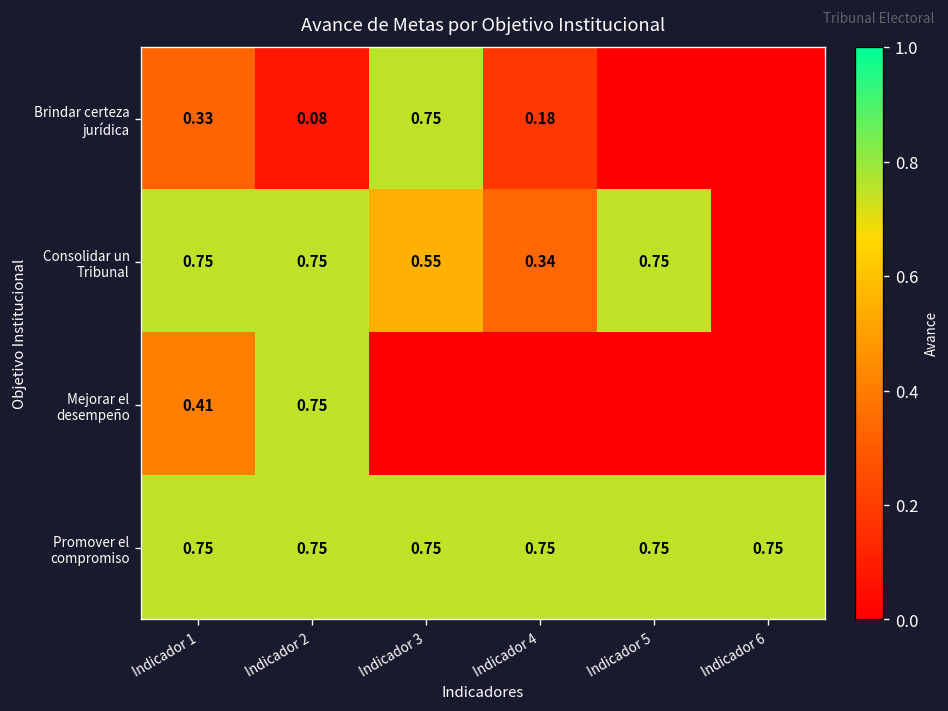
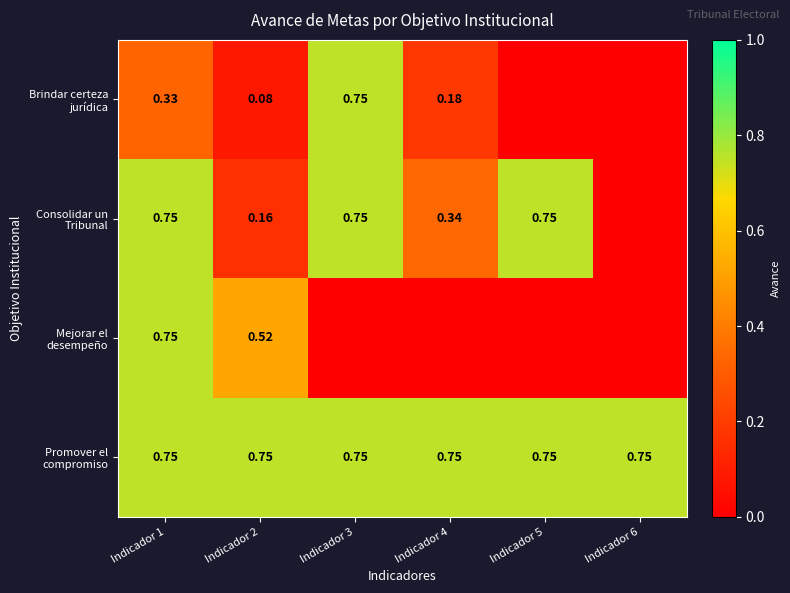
Consolidar un Tribunal, Indicador 2: 0.75 -> 0.16
Consolidar un Tribunal, Indicador 3: 0.55 -> 0.75
Mejorar el desempeño, Indicador 1: 0.41 -> 0.75
Mejorar el desempeño, Indicador 2: 0.75 -> 0.52
